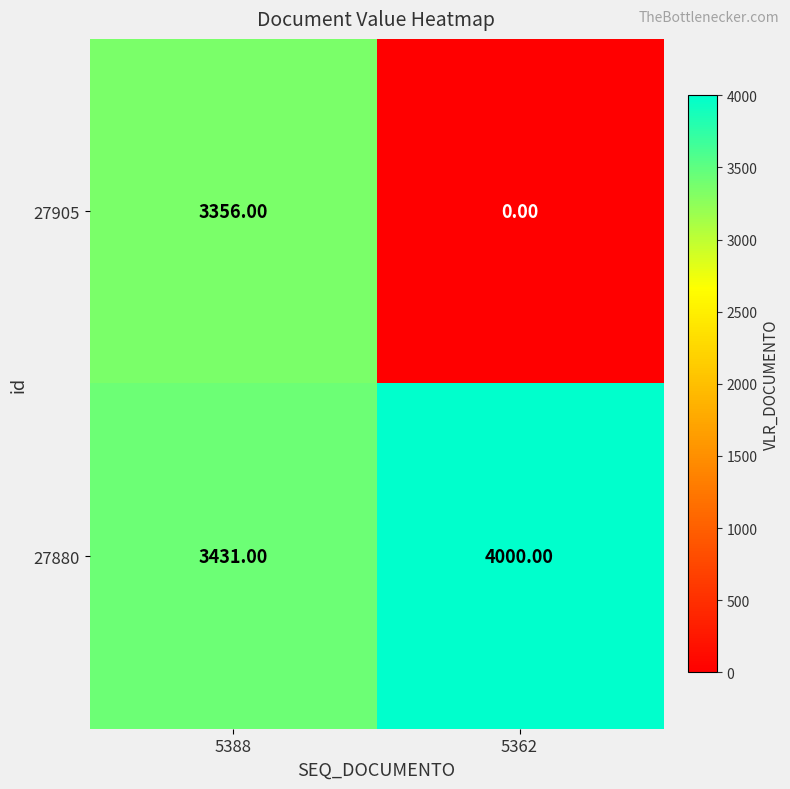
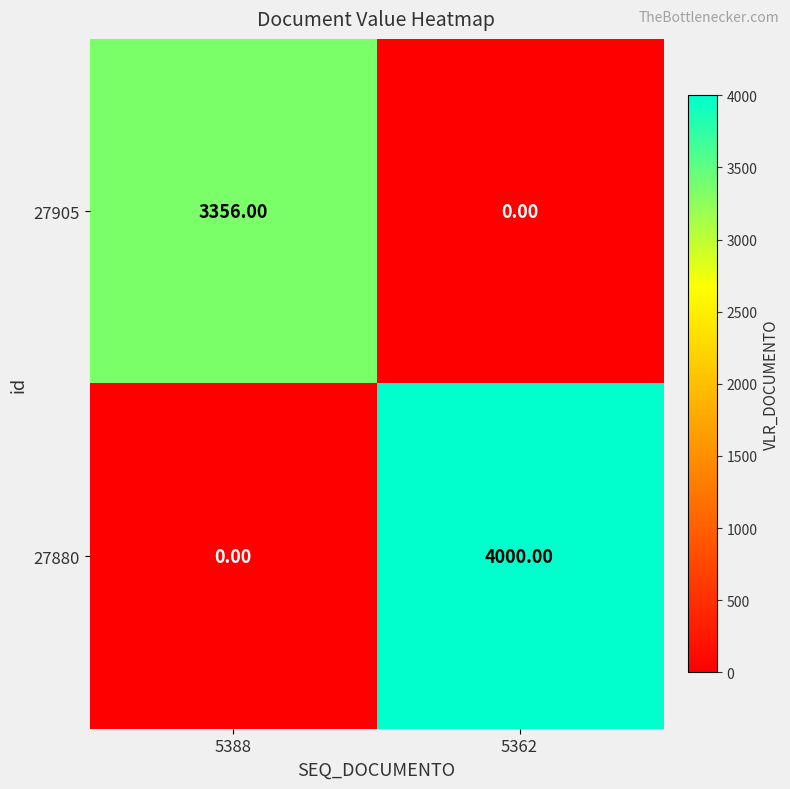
27880, 5388: 3431.00 -> 0.00
